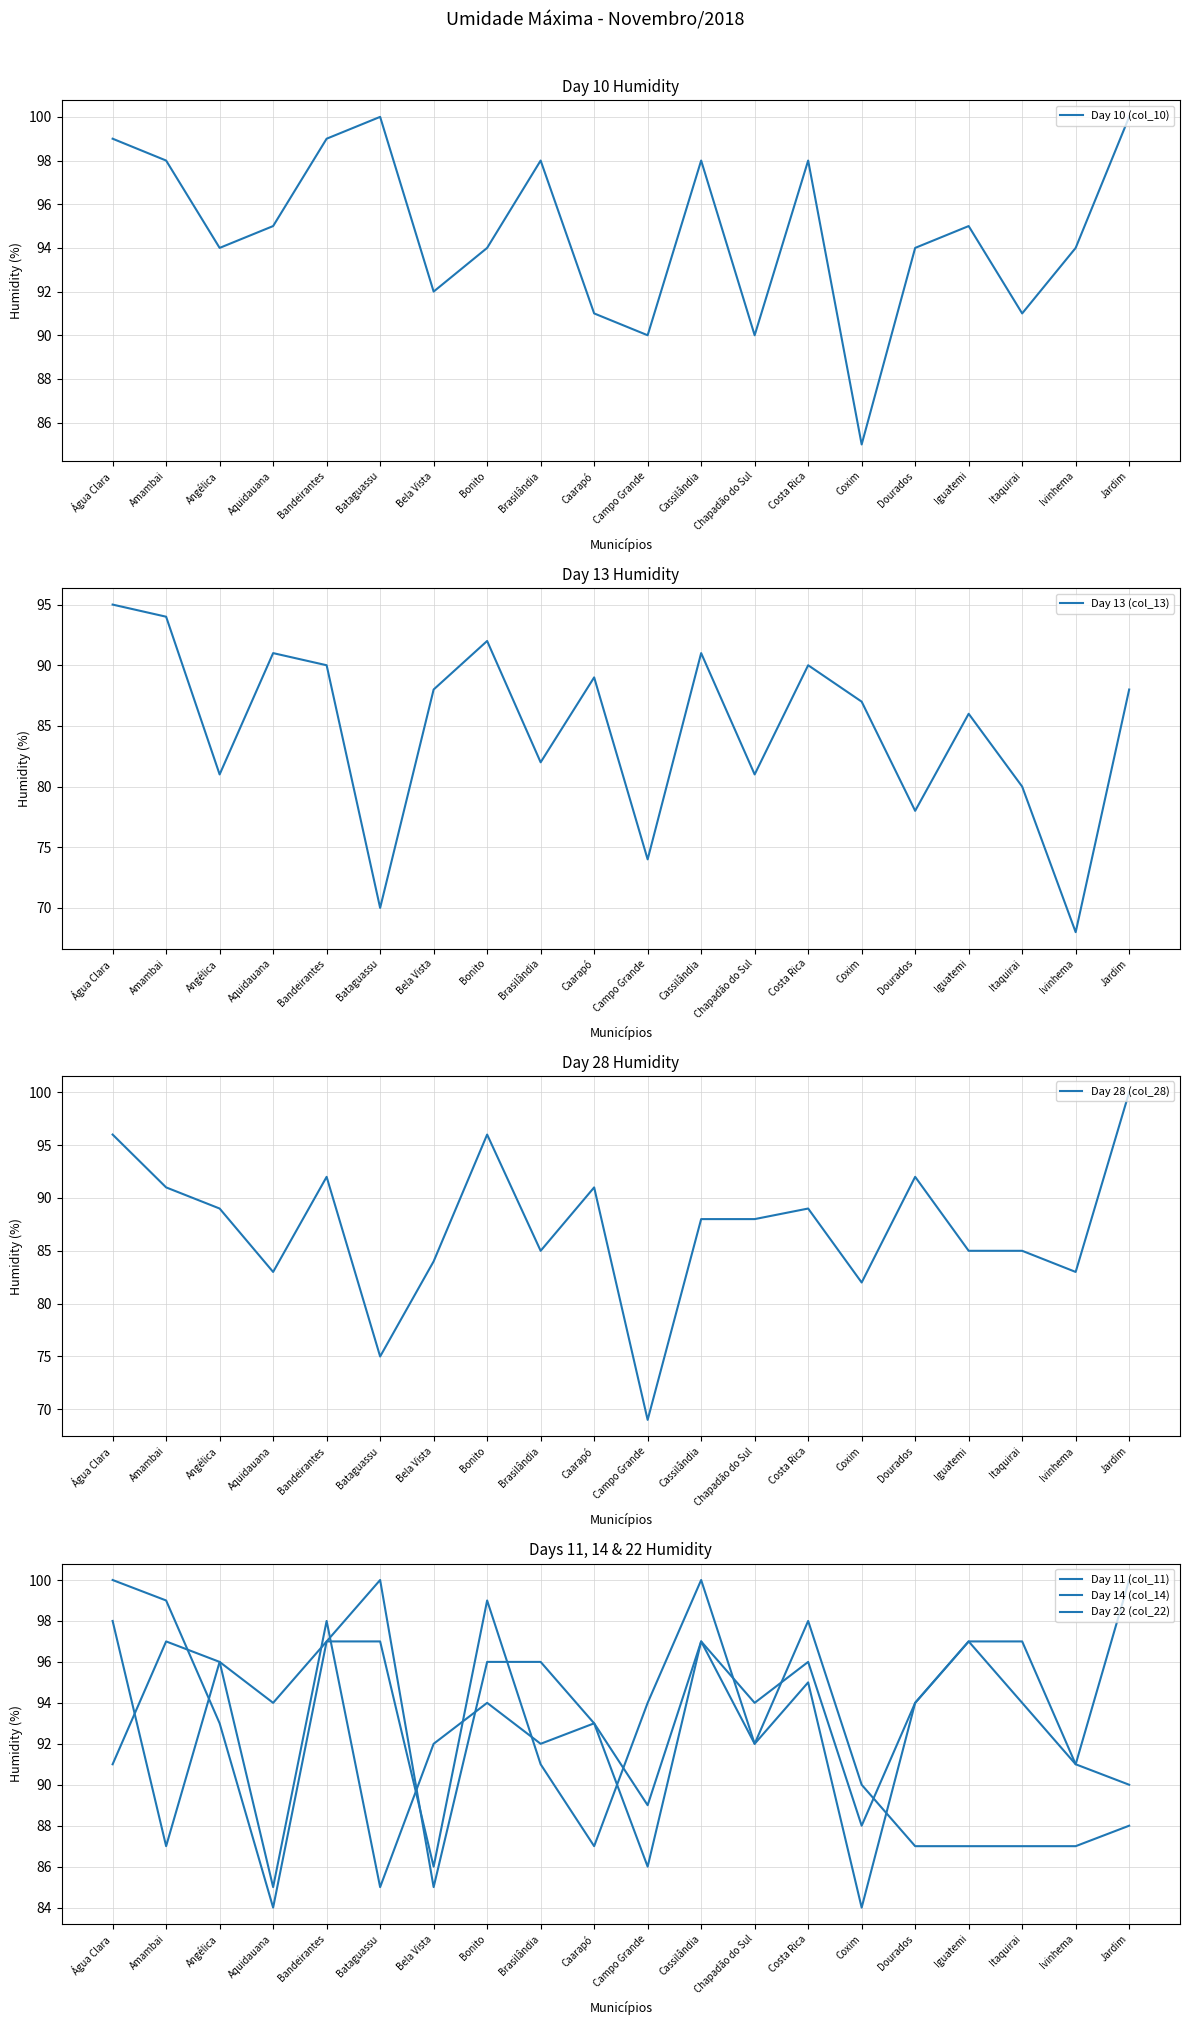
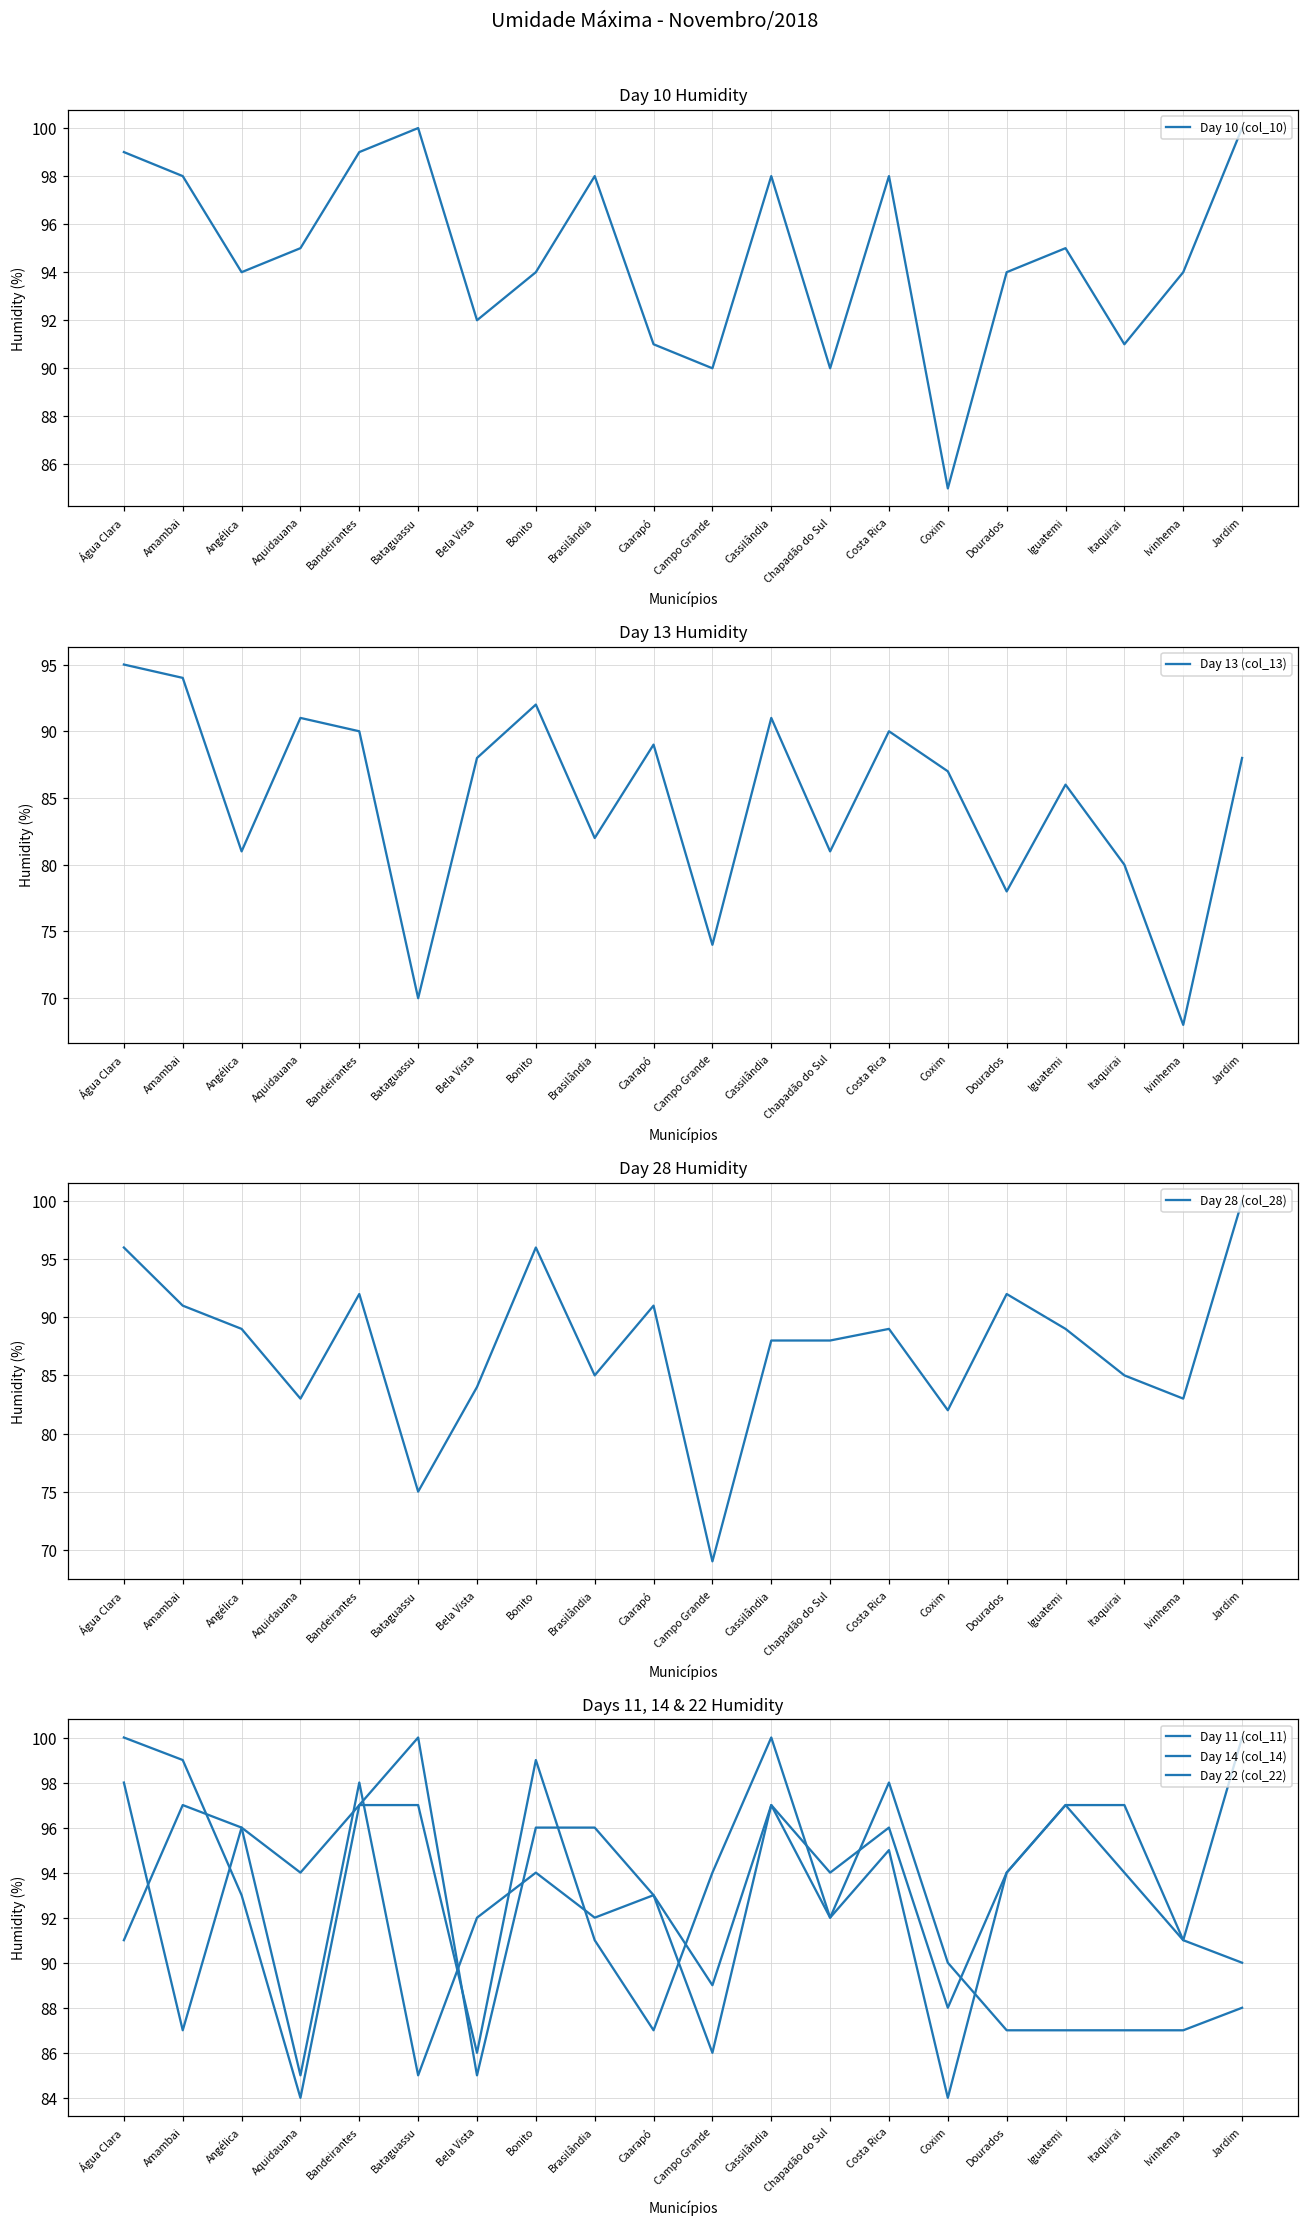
Day 28 Humidity, Iguatemi: 85 -> 89
